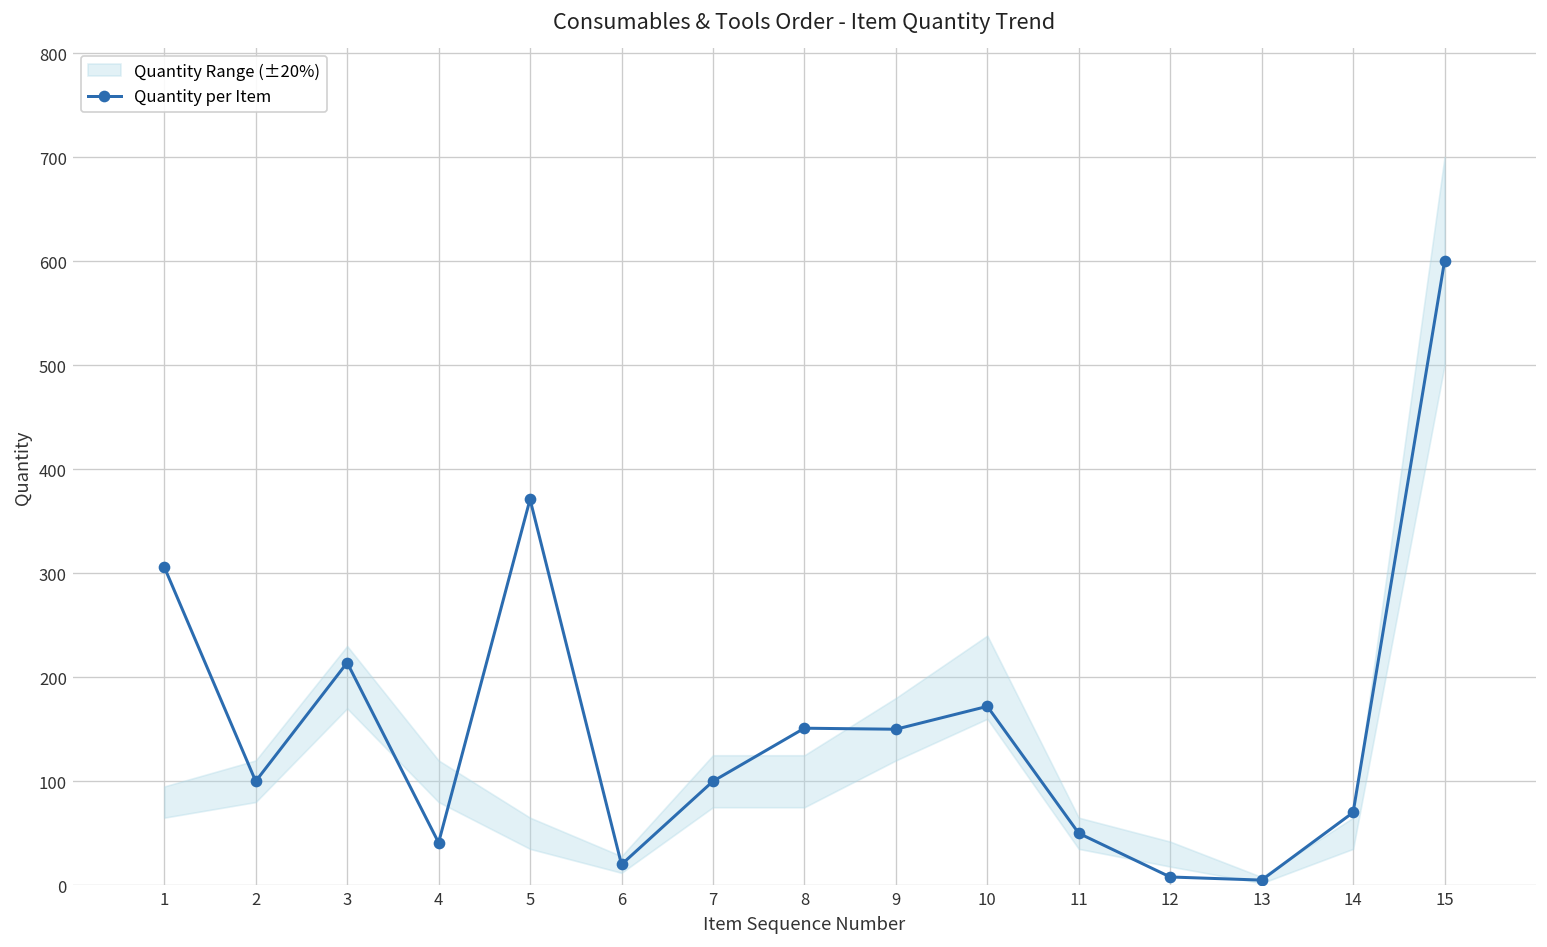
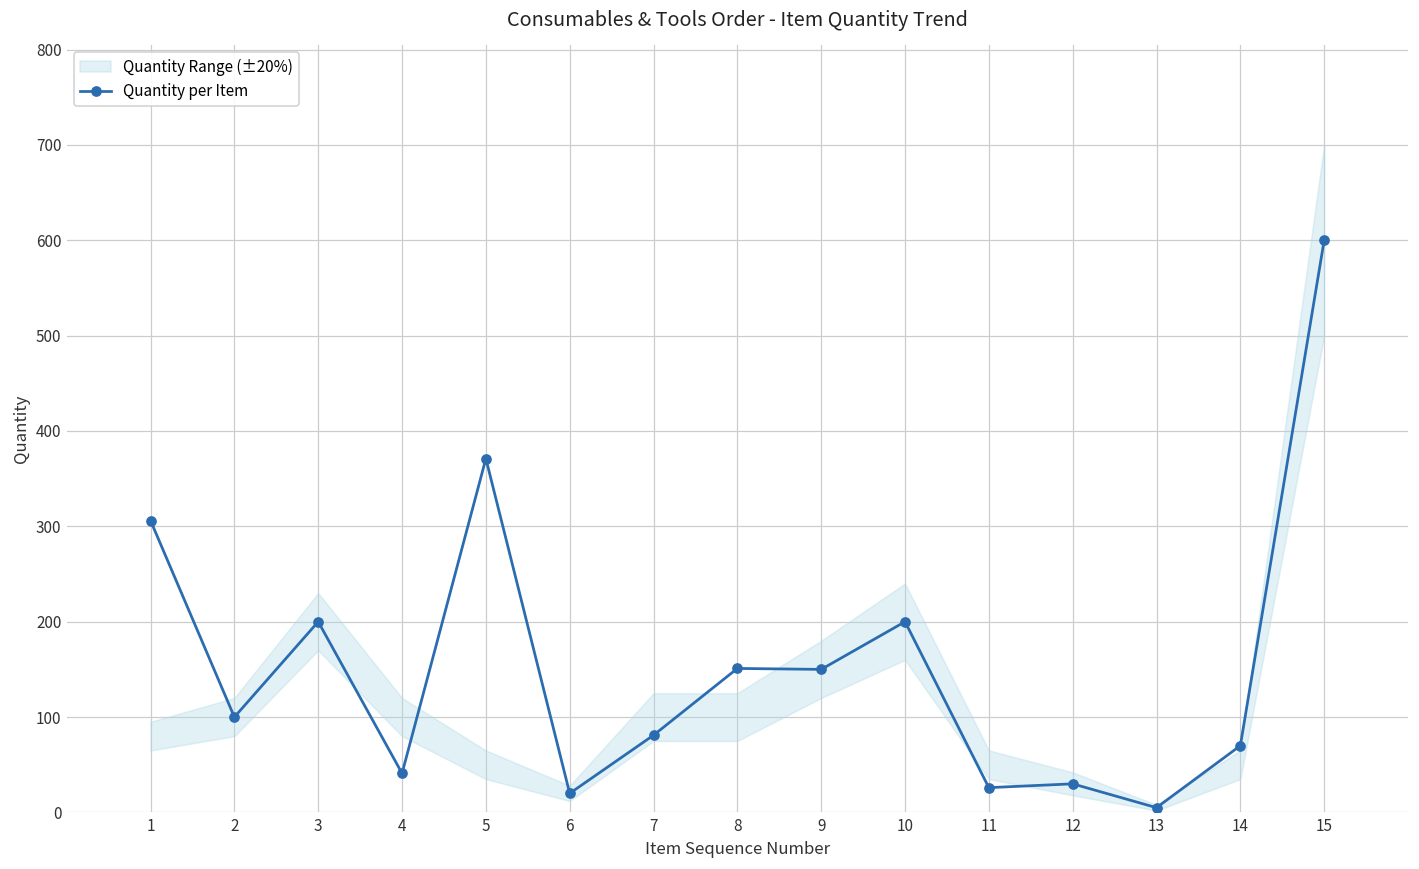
Quantity per Item, 3: 210 -> 200
Quantity per Item, 7: 100 -> 80
Quantity per Item, 10: 170 -> 200
Quantity per Item, 11: 50 -> 30
Quantity per Item, 12: 10 -> 30
